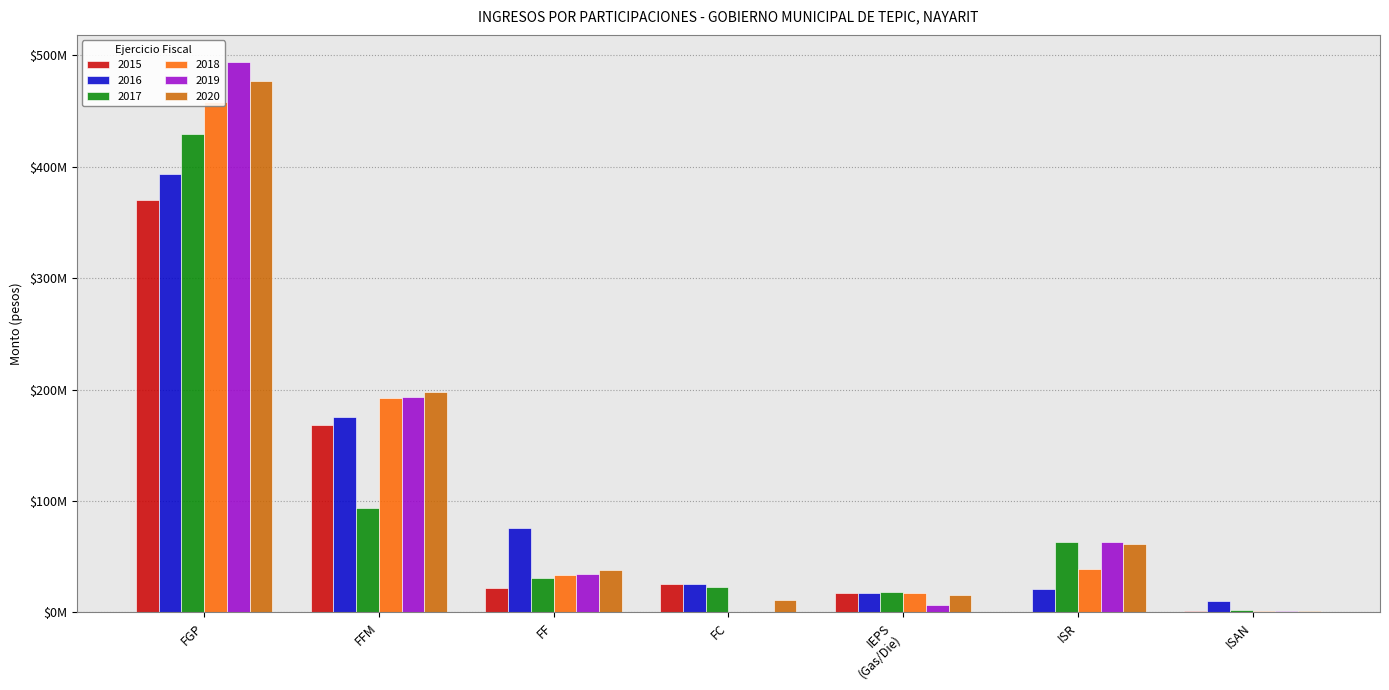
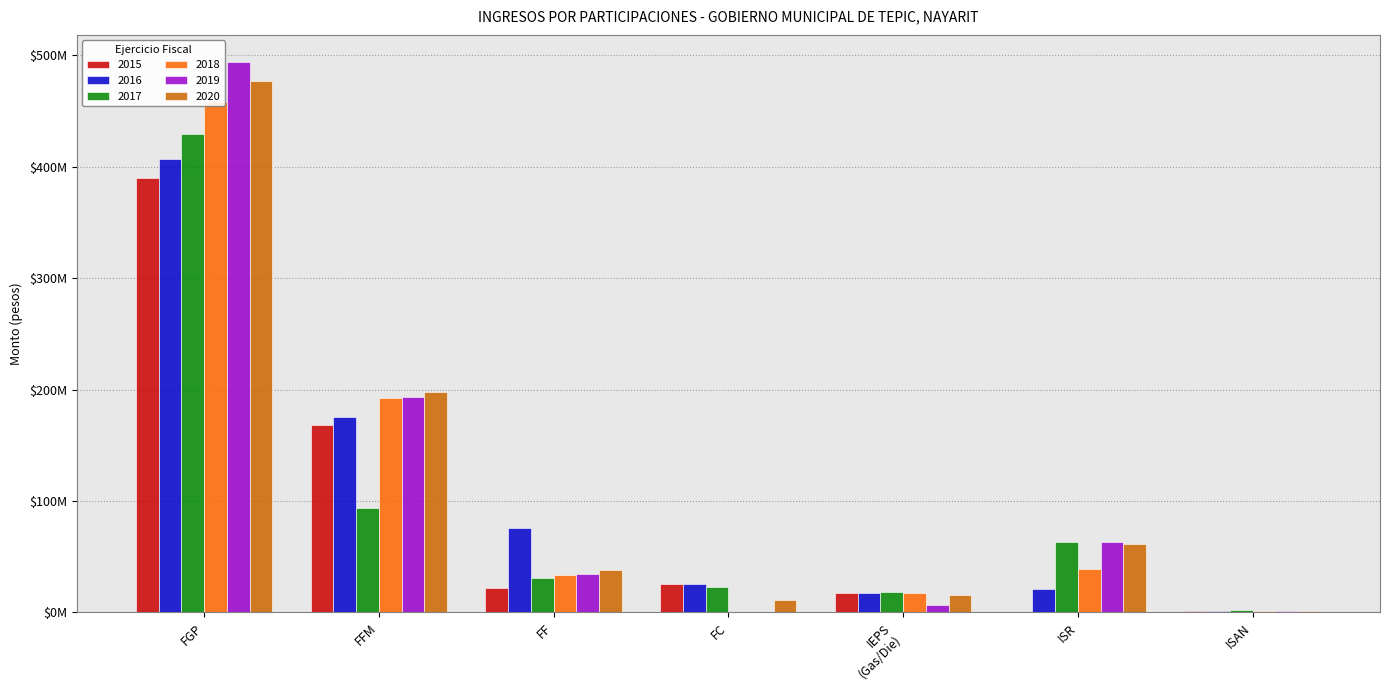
2015, FGP: $370000000 -> $390000000
2016, FGP: $394000000 -> $406000000
2016, ISAN: $10000000 -> $1000000
